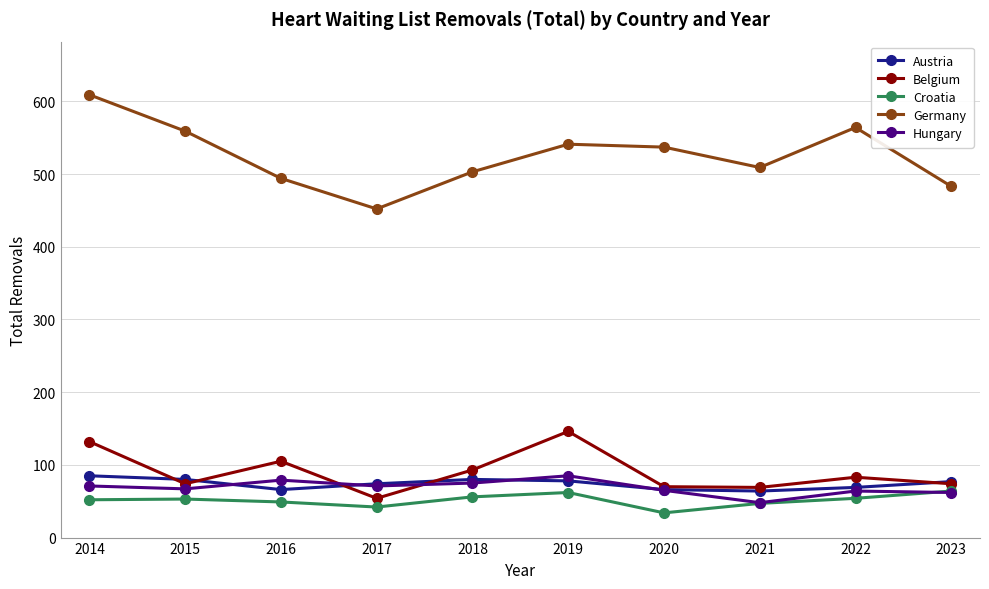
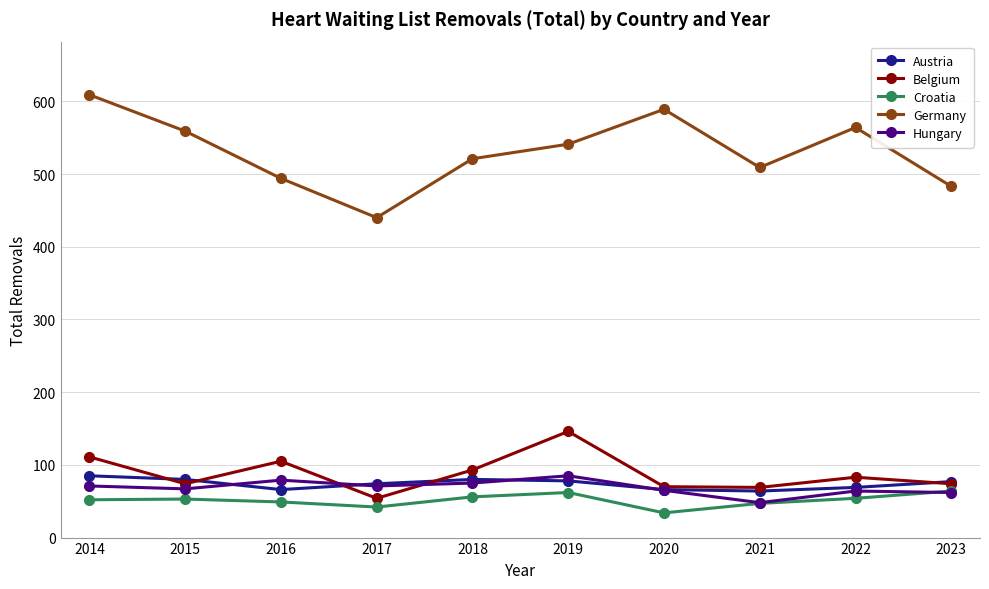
Belgium, 2014: 130 -> 110
Germany, 2017: 450 -> 440
Germany, 2018: 500 -> 520
Germany, 2020: 540 -> 590
